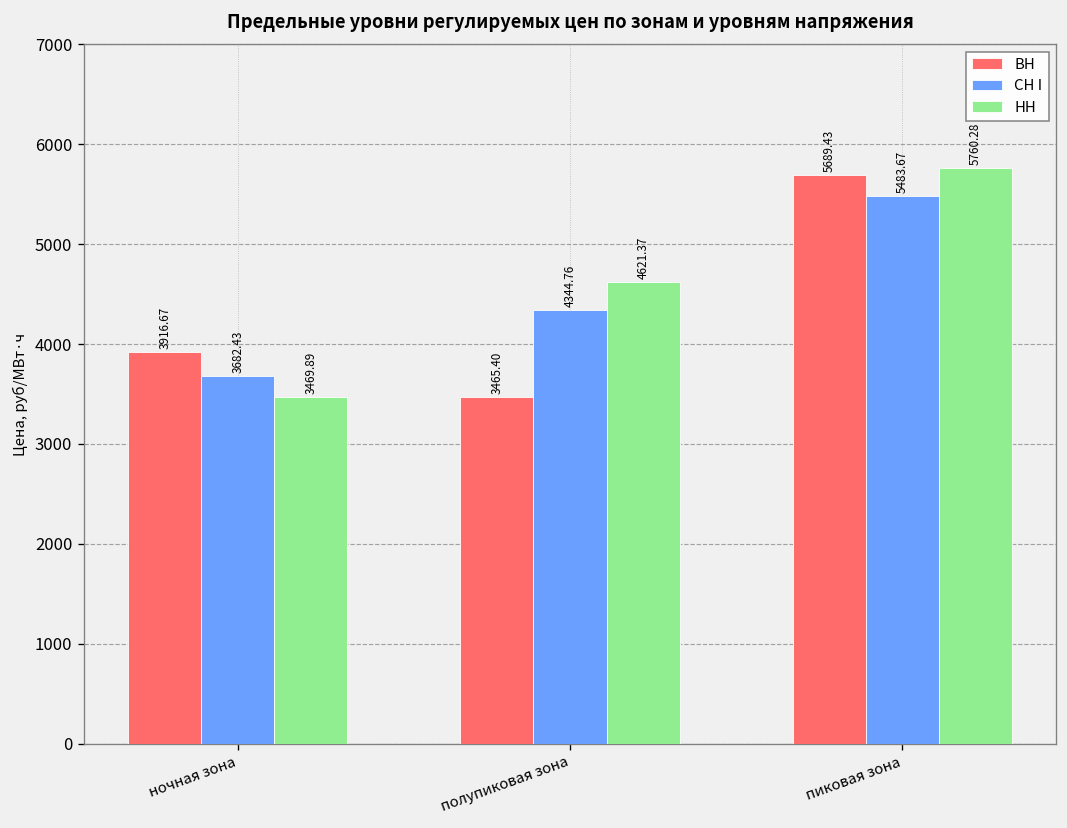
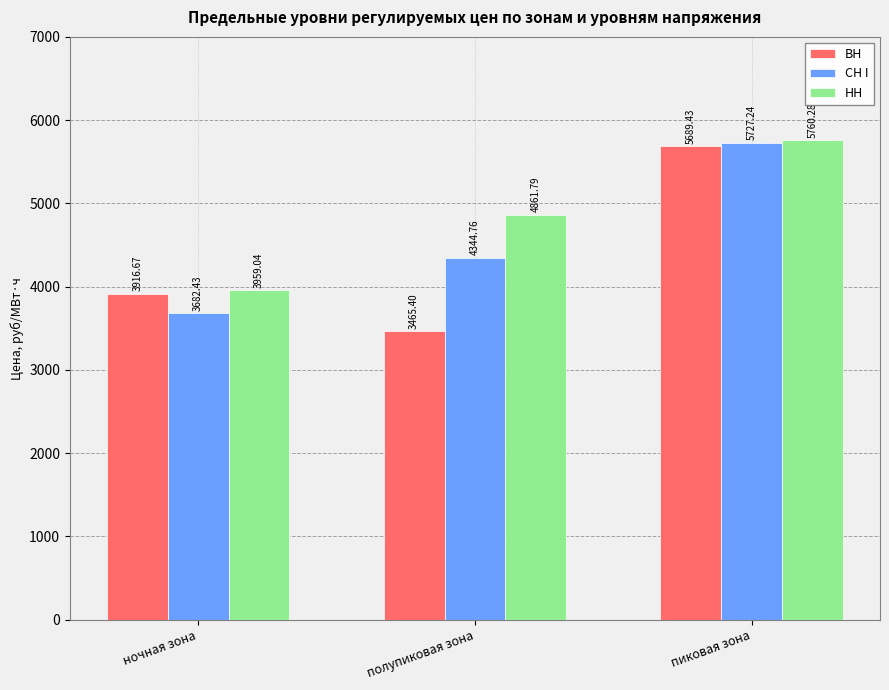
НН, ночная зона: 3469.89 -> 3959.04
НН, полупиковая зона: 4621.37 -> 4861.79
СН I, пиковая зона: 5483.67 -> 5727.24
